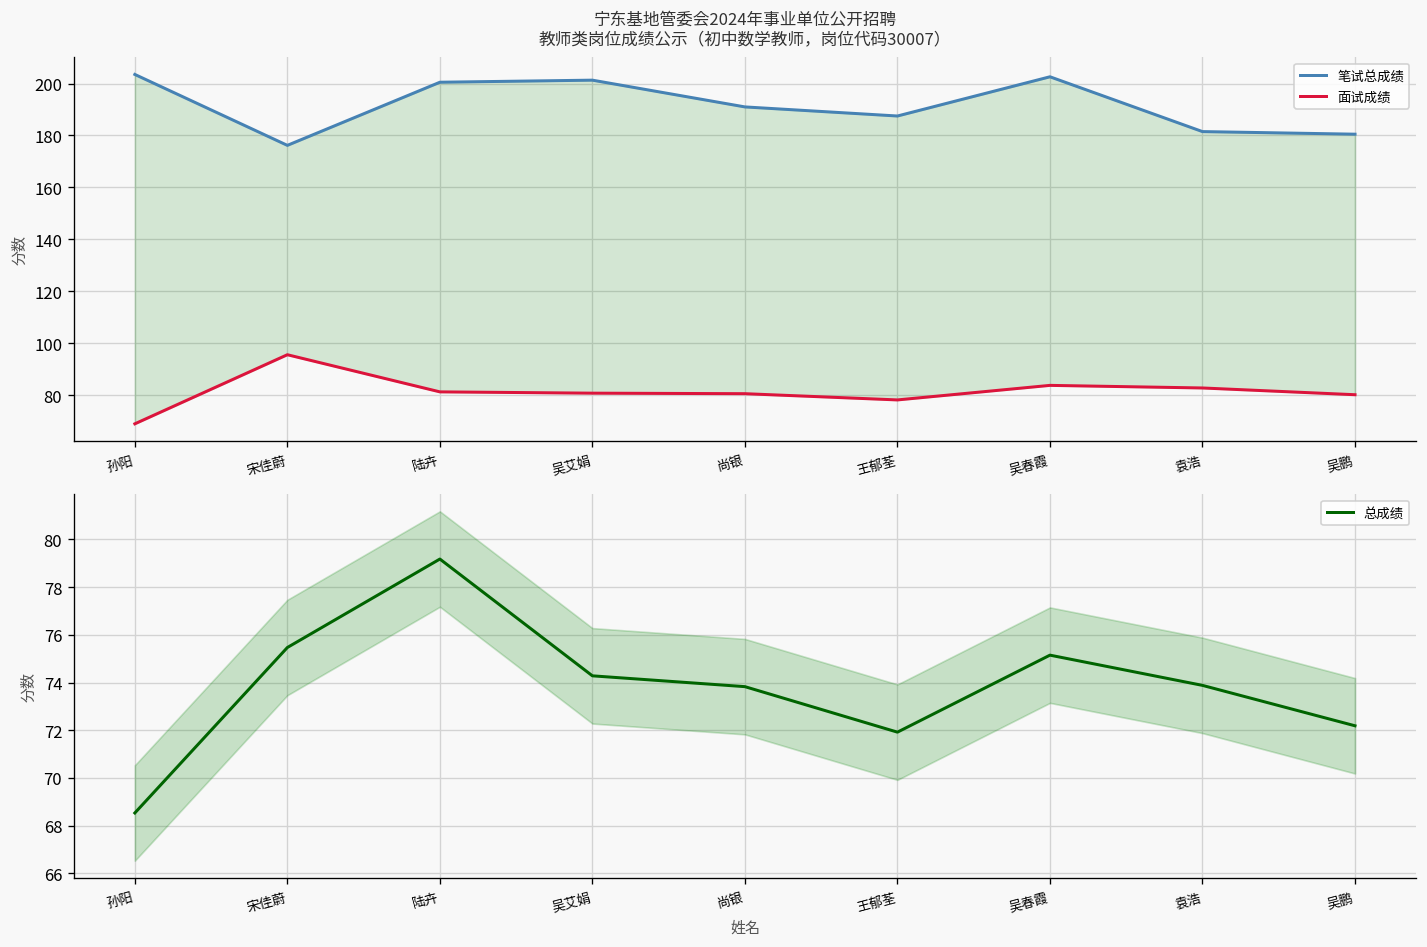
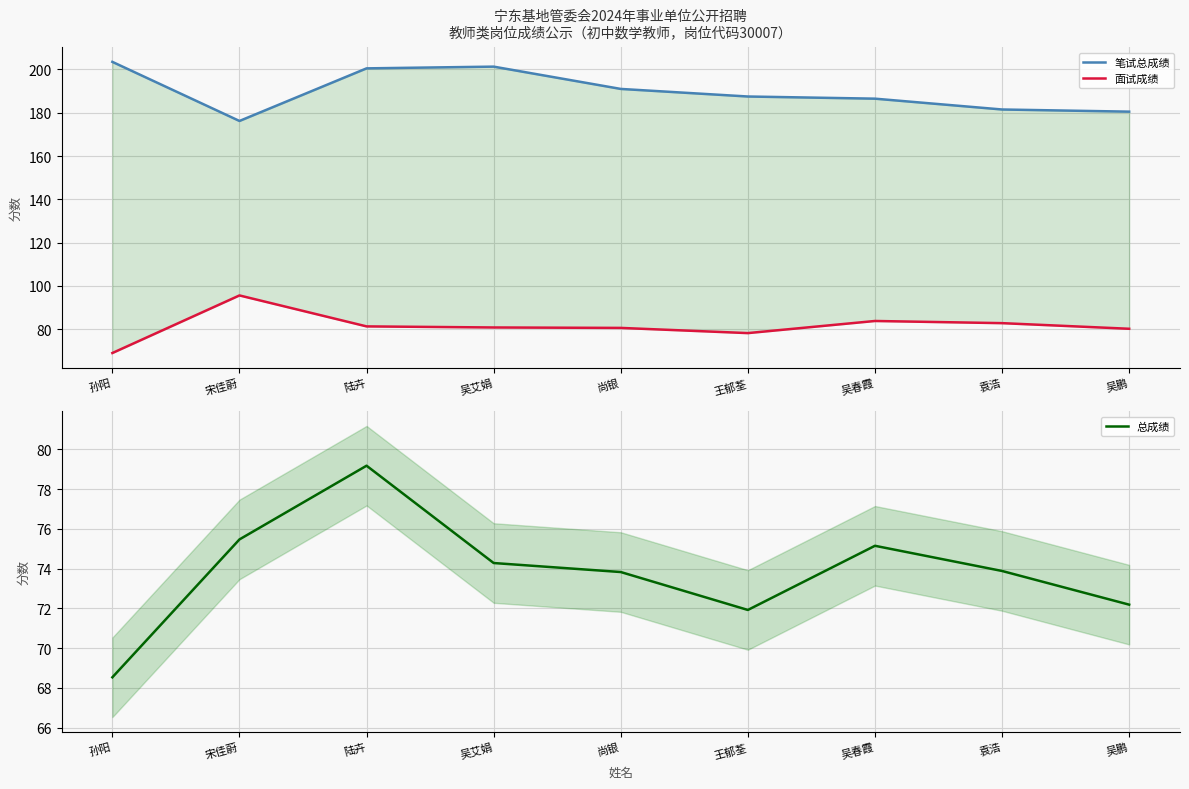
宁东基地管委会2024年事业单位公开招聘 教师类岗位成绩公示（初中数学教师，岗位代码30007）, 笔试总成绩, 吴春霞: 203 -> 187
